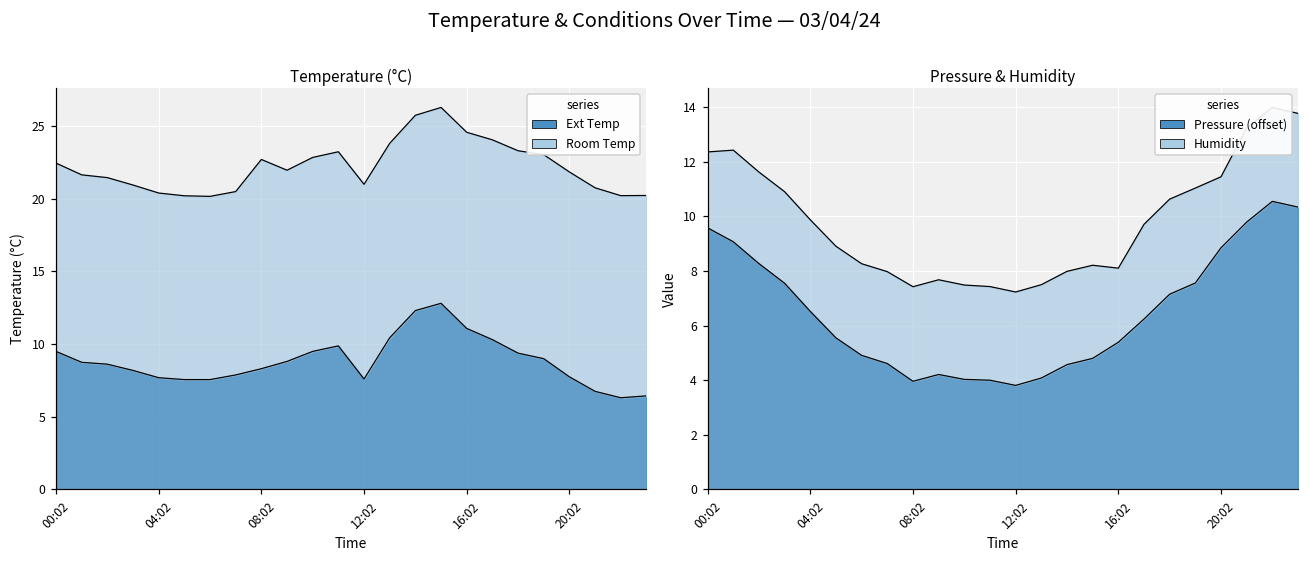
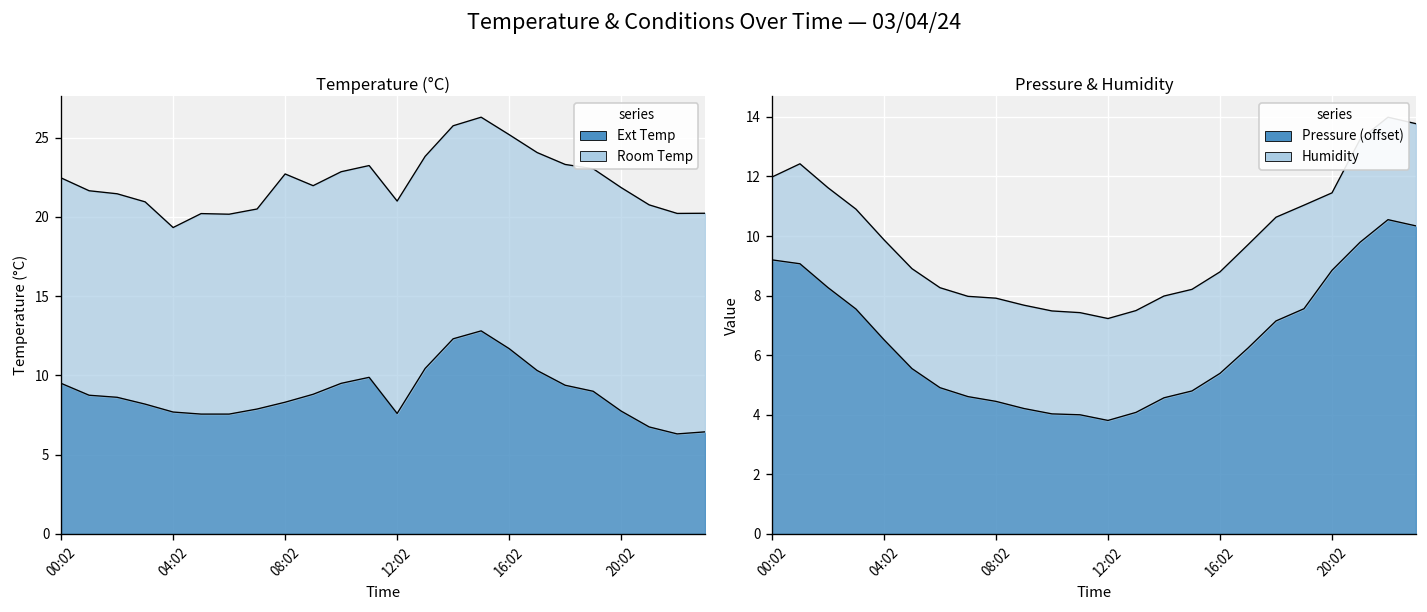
Temperature (°C), Room Temp, 04:02: 12.7 -> 11.6
Temperature (°C), Ext Temp, 16:02: 11.1 -> 11.7
Pressure & Humidity, Pressure (offset), 00:02: 9.6 -> 9.2
Pressure & Humidity, Pressure (offset), 08:02: 4.0 -> 4.5
Pressure & Humidity, Humidity, 16:02: 2.7 -> 3.4
